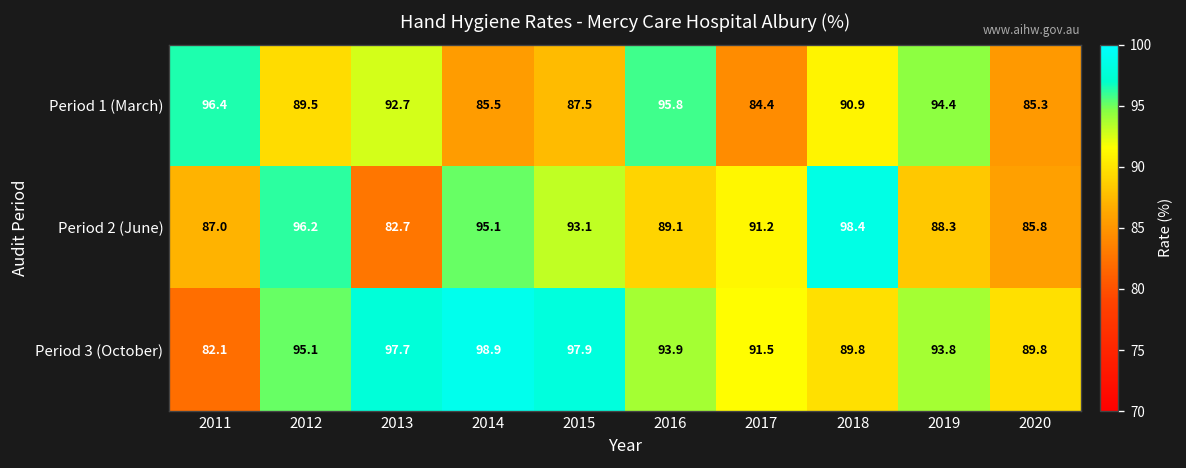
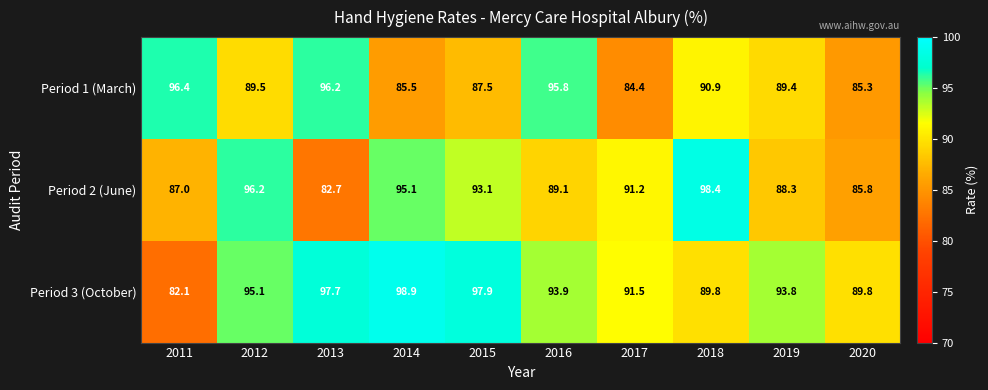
Period 1 (March), 2013: 92.7 -> 96.2
Period 1 (March), 2019: 94.4 -> 89.4
